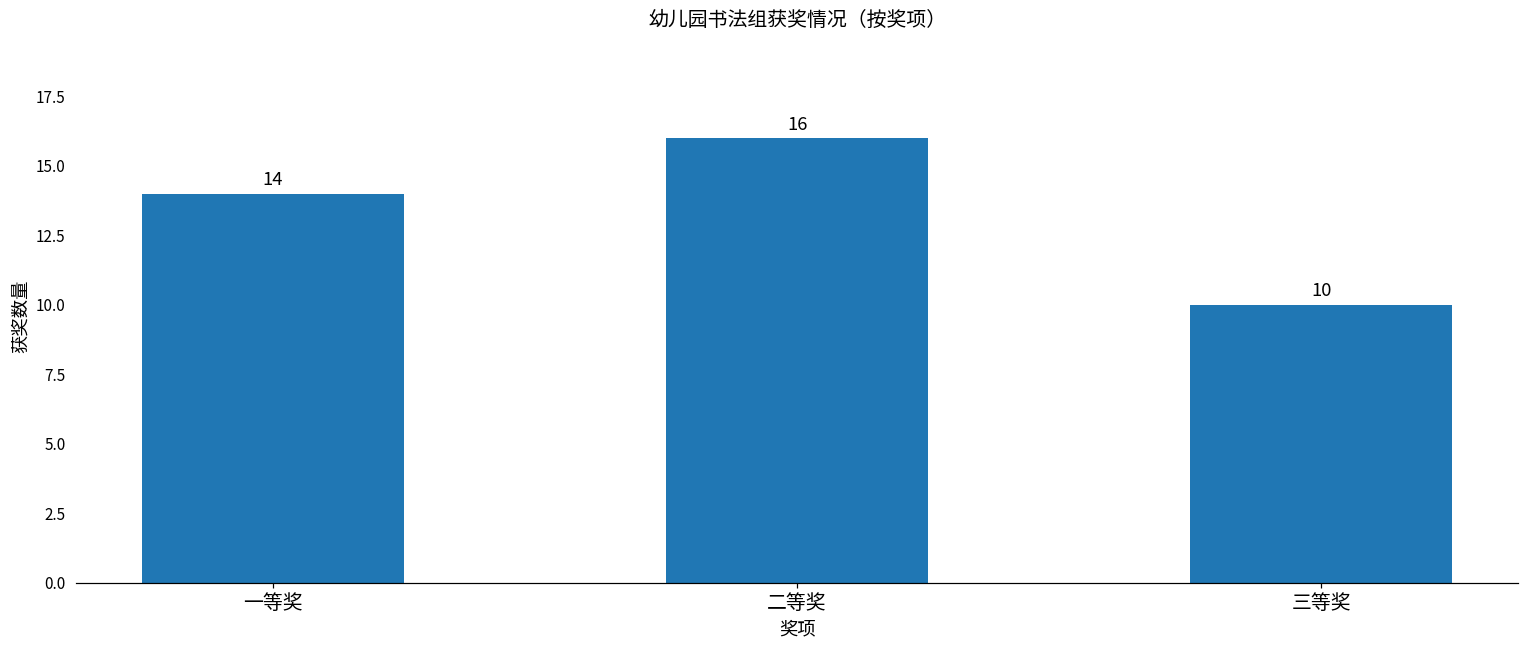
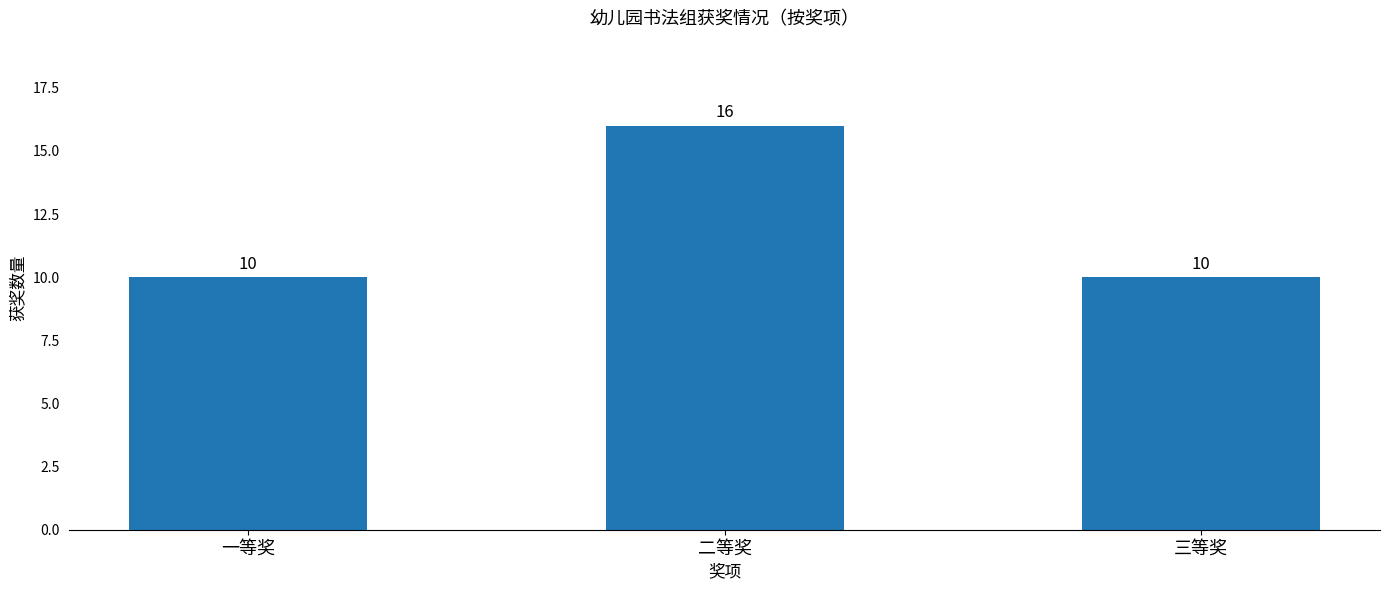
一等奖: 14 -> 10
